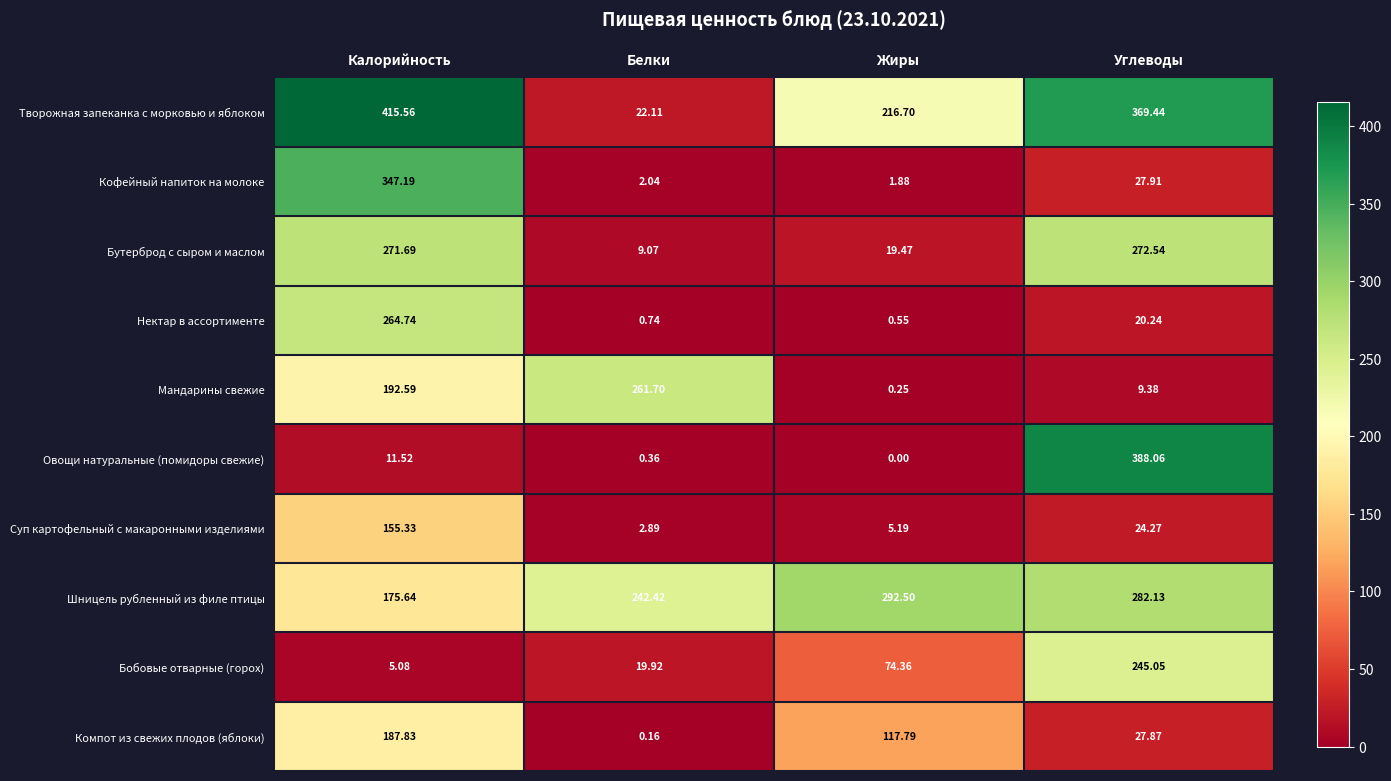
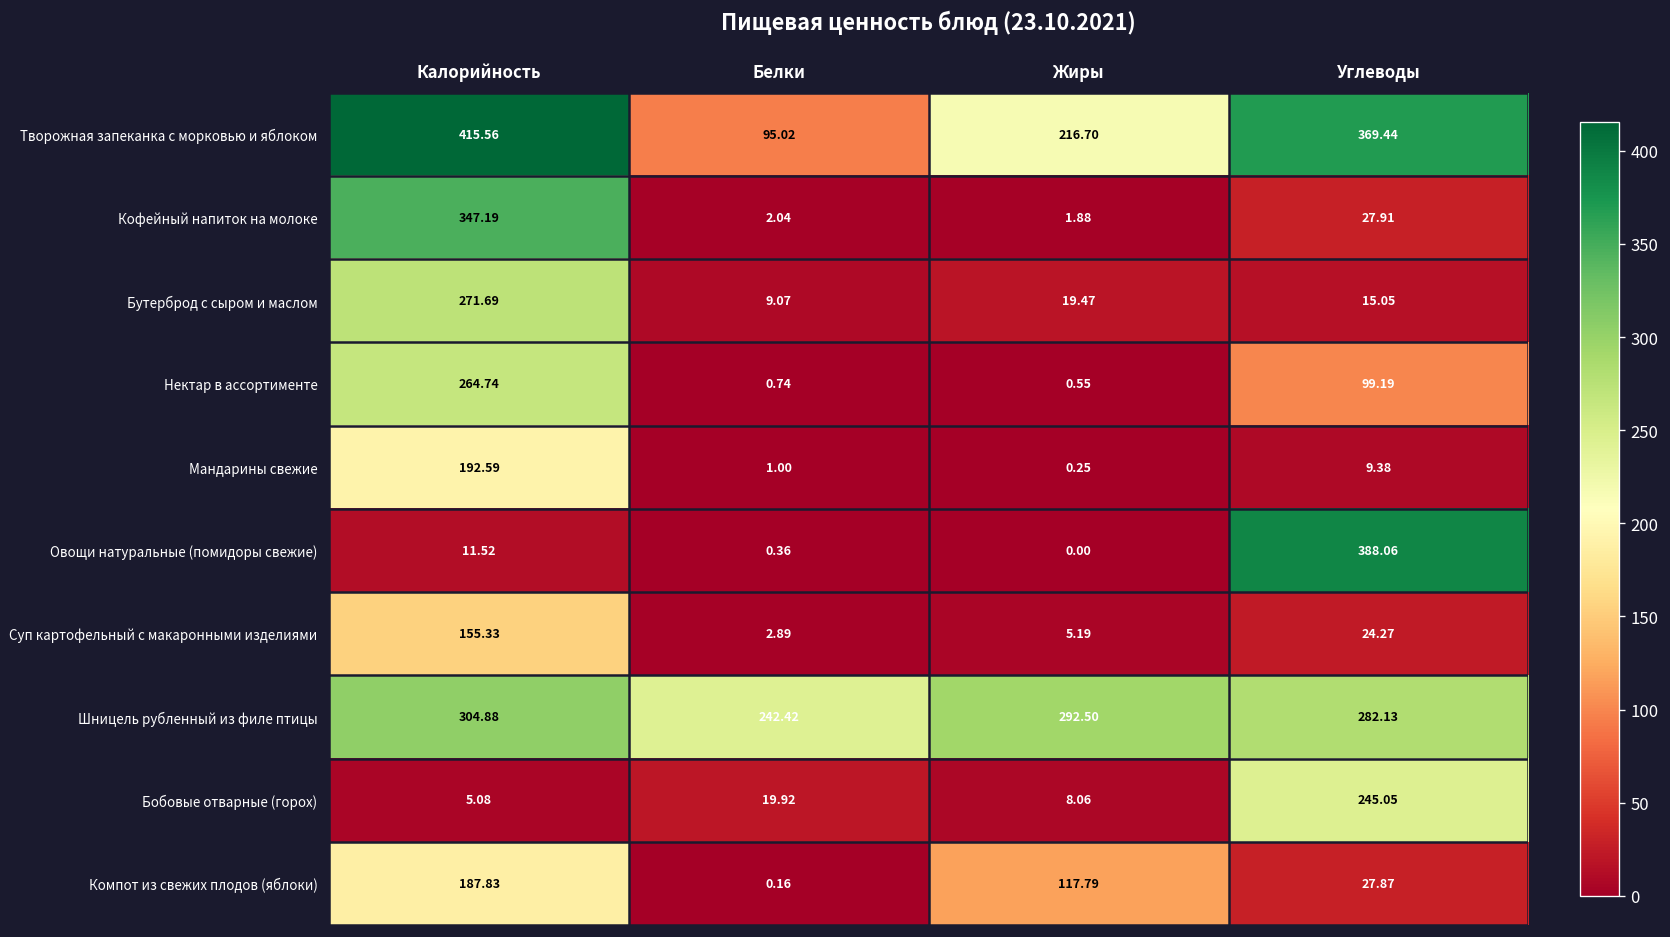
Творожная запеканка с морковью и яблоком, Белки: 22.11 -> 95.02
Бутерброд с сыром и маслом, Углеводы: 272.54 -> 15.05
Нектар в ассортименте, Углеводы: 20.24 -> 99.19
Мандарины свежие, Белки: 261.70 -> 1.00
Шницель рубленный из филе птицы, Калорийность: 175.64 -> 304.88
Бобовые отварные (горох), Жиры: 74.36 -> 8.06
